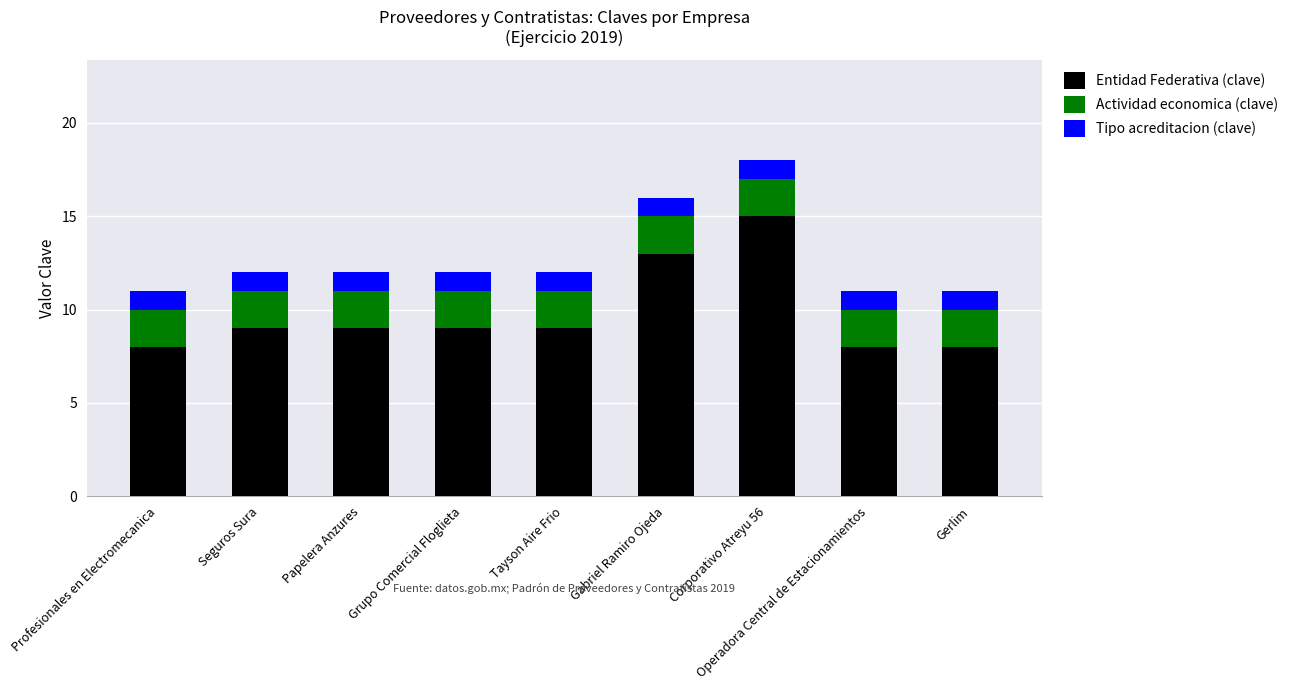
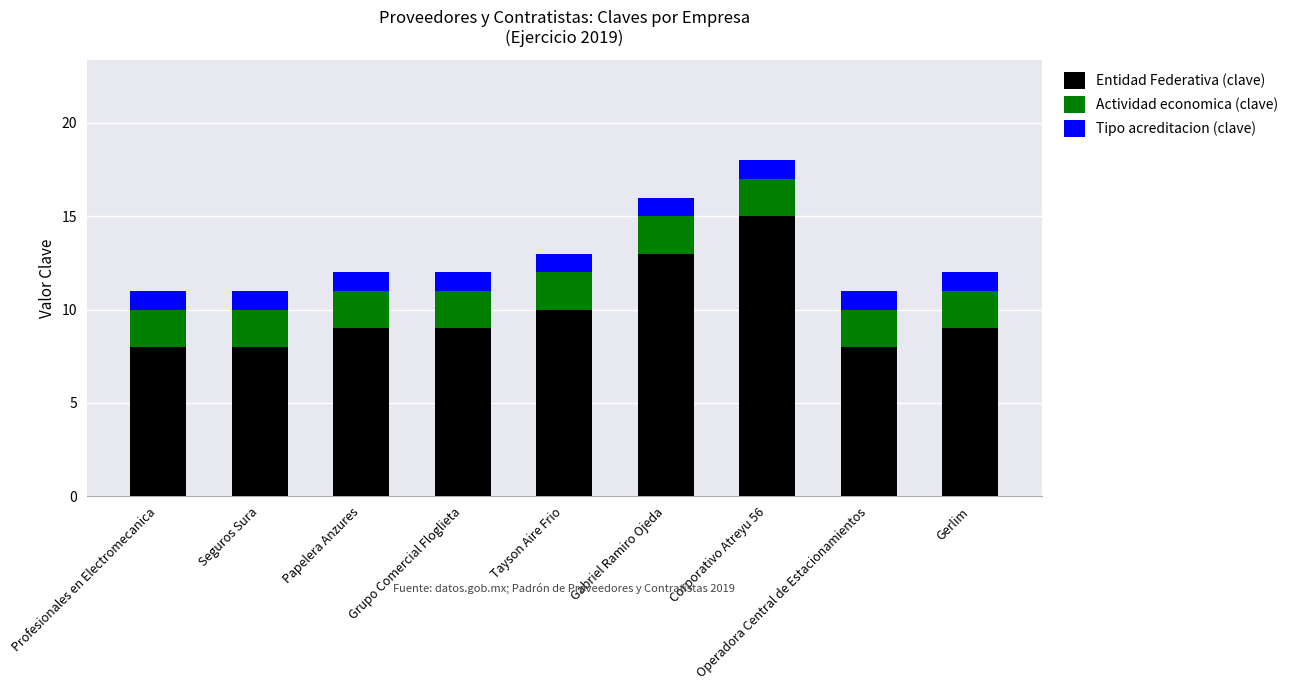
Entidad Federativa (clave), Seguros Sura: 9 -> 8
Entidad Federativa (clave), Tayson Aire Frio: 9 -> 10
Entidad Federativa (clave), Gerlim: 8 -> 9
